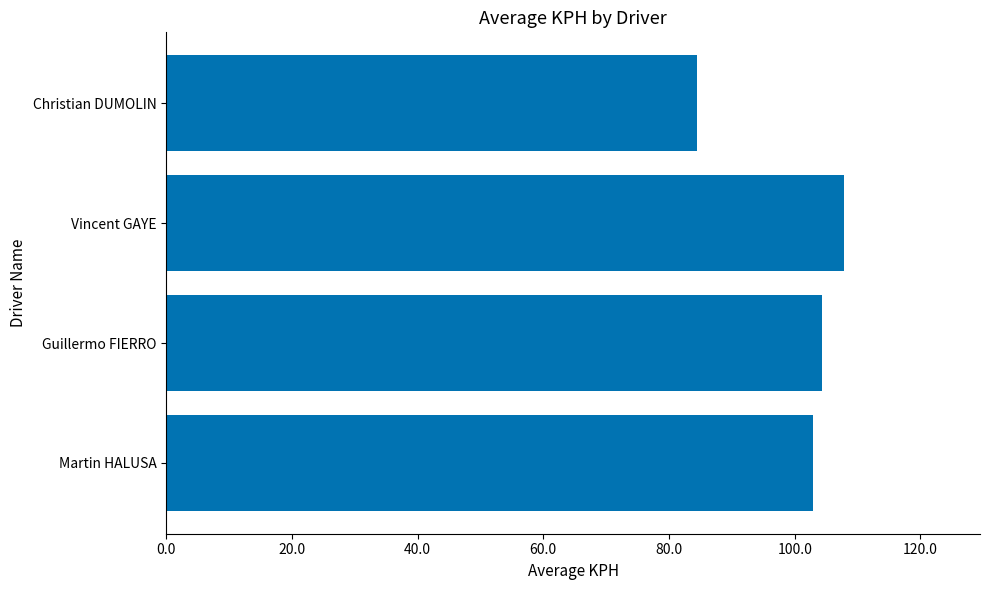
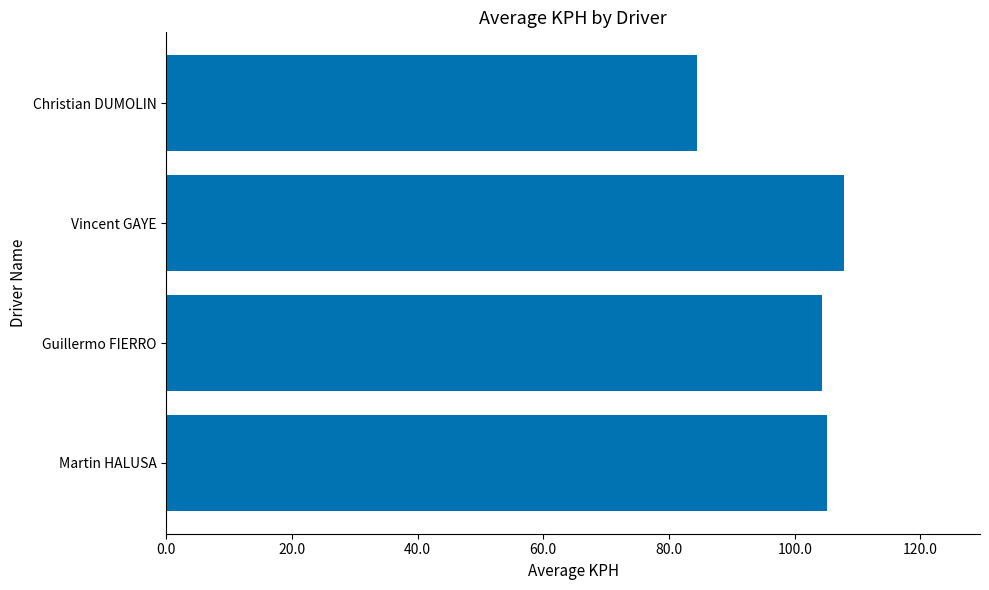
Martin HALUSA: 103 -> 105
